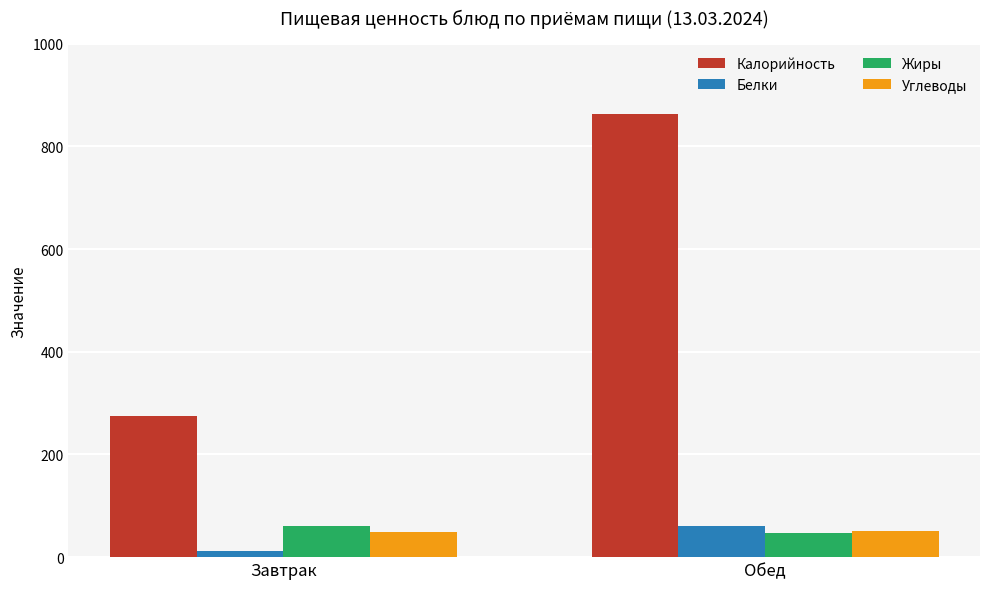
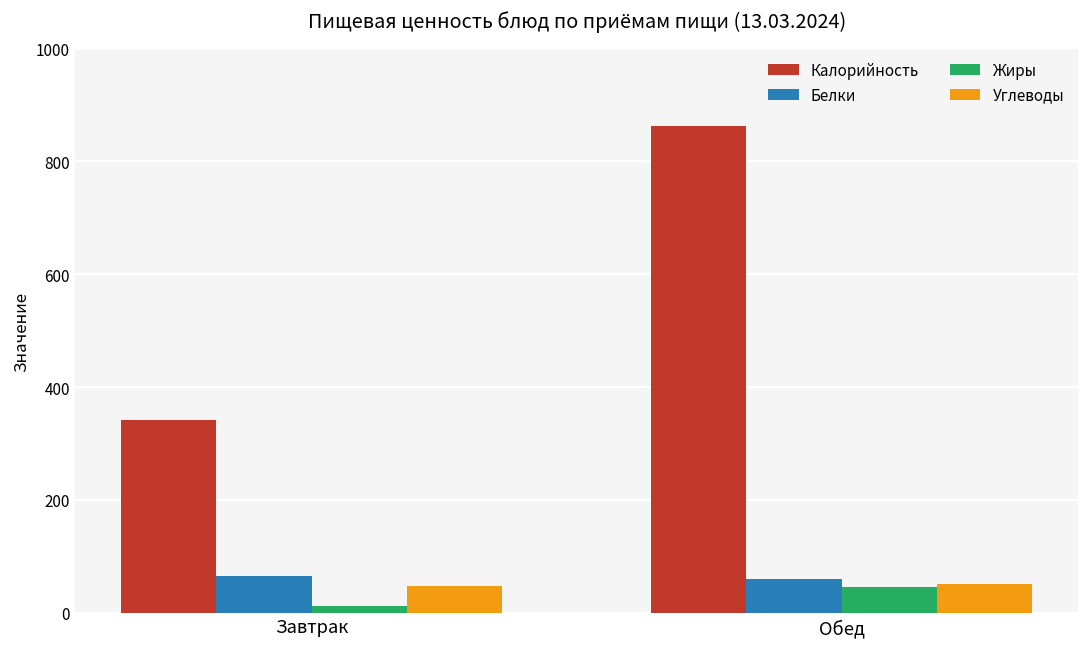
Калорийность, Завтрак: 270 -> 340
Белки, Завтрак: 10 -> 70
Жиры, Завтрак: 60 -> 10
